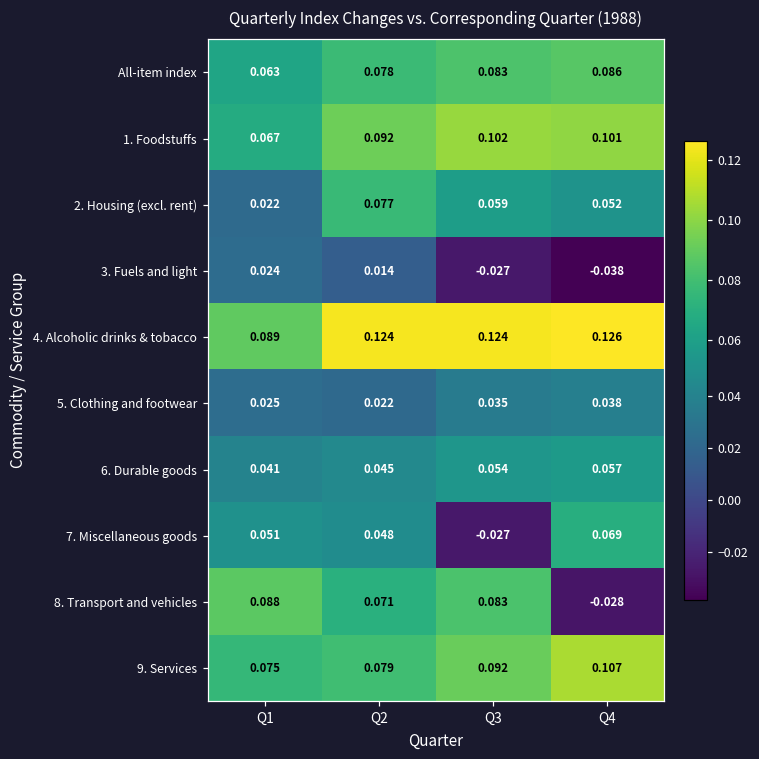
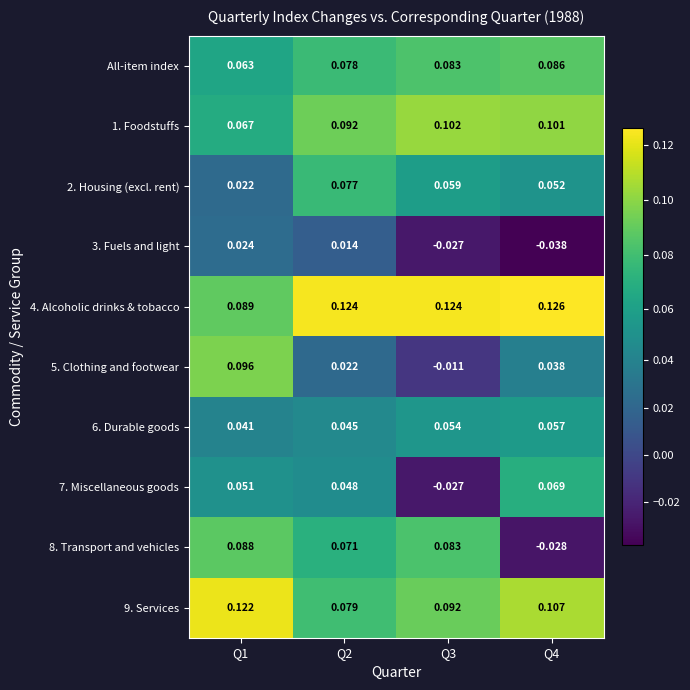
5. Clothing and footwear, Q1: 0.025 -> 0.096
5. Clothing and footwear, Q3: 0.035 -> -0.011
9. Services, Q1: 0.075 -> 0.122
